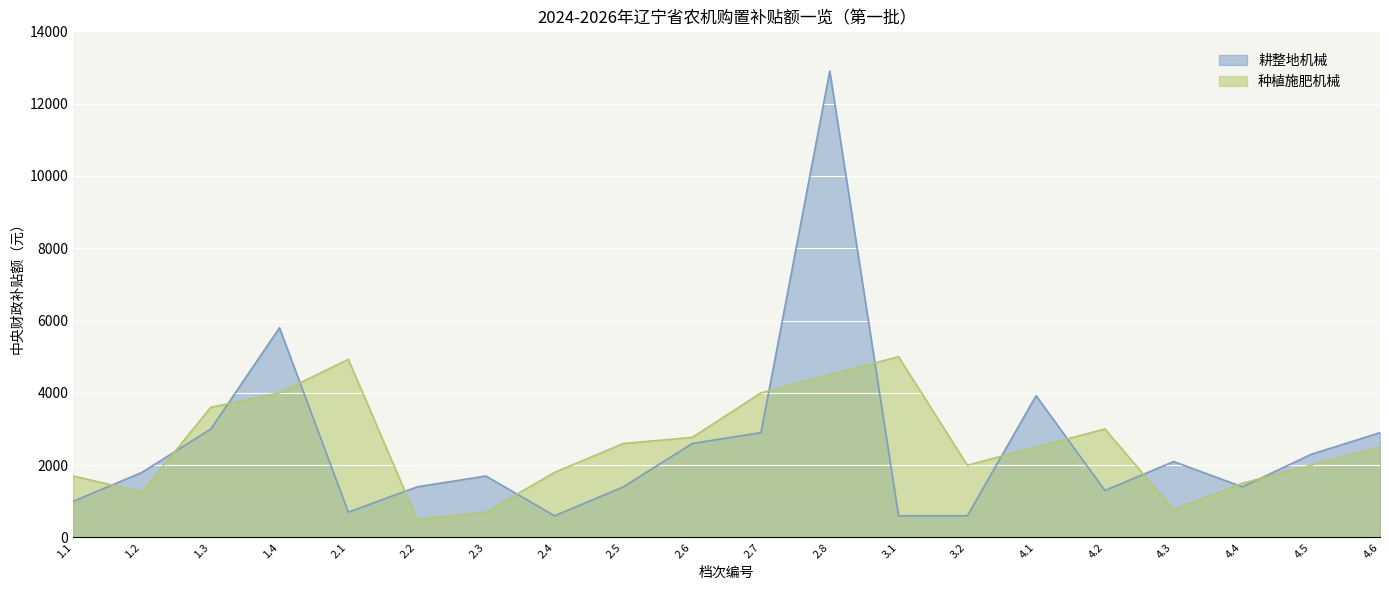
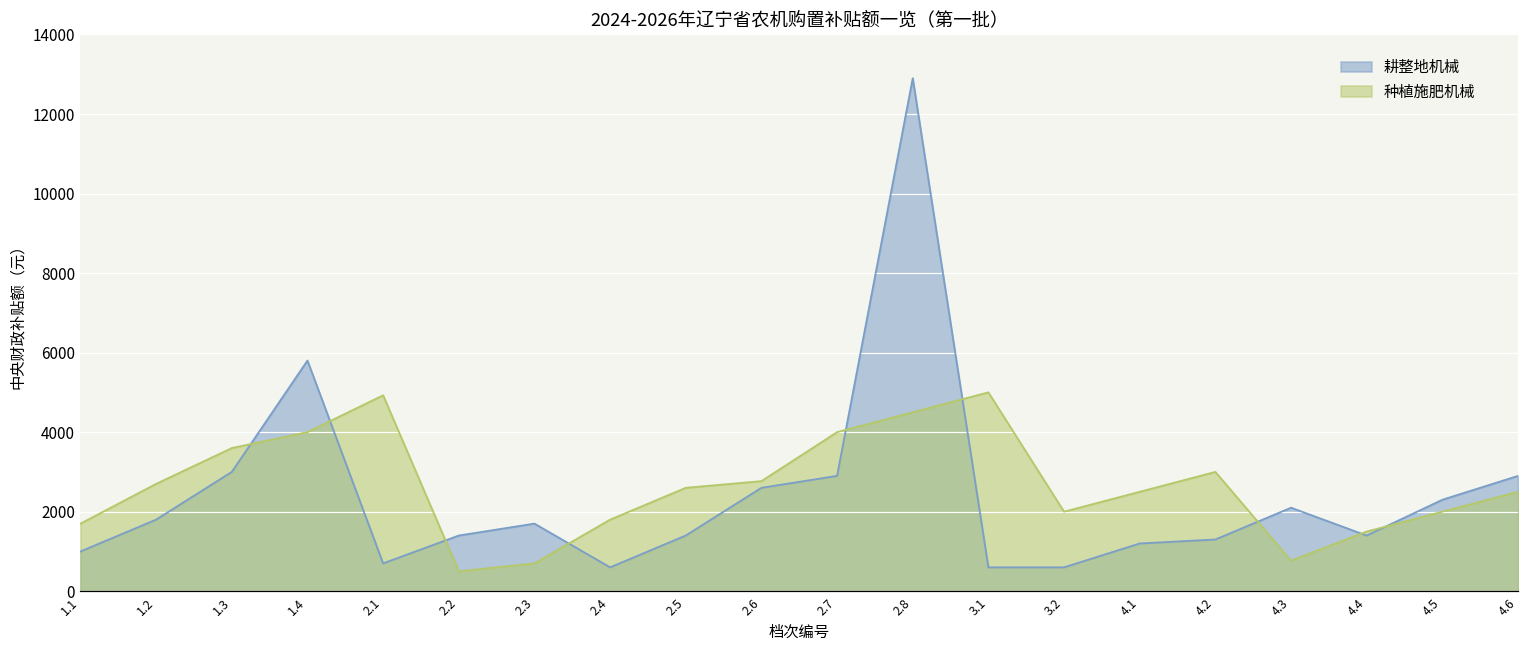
种植施肥机械, 1.2: 1300 -> 2700
耕整地机械, 4.1: 3900 -> 1200
